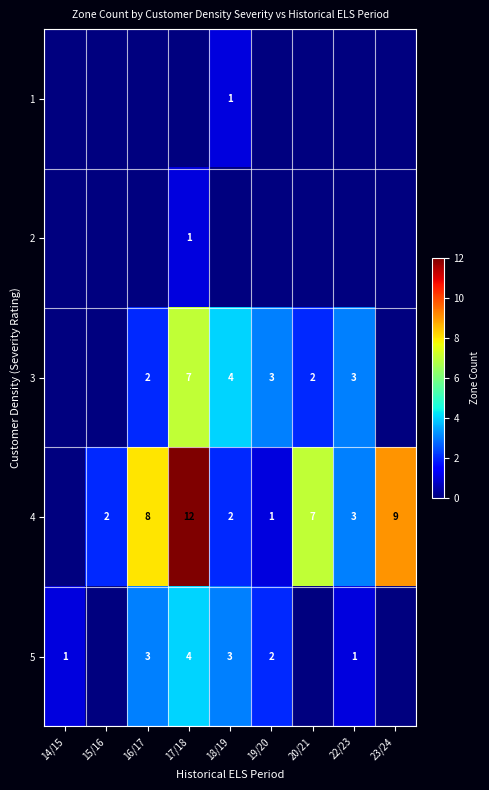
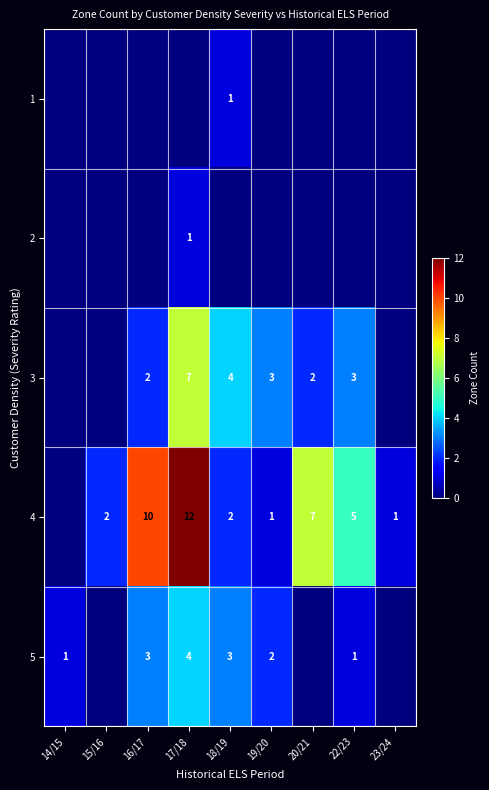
4, 16/17: 8 -> 10
4, 22/23: 3 -> 5
4, 23/24: 9 -> 1
